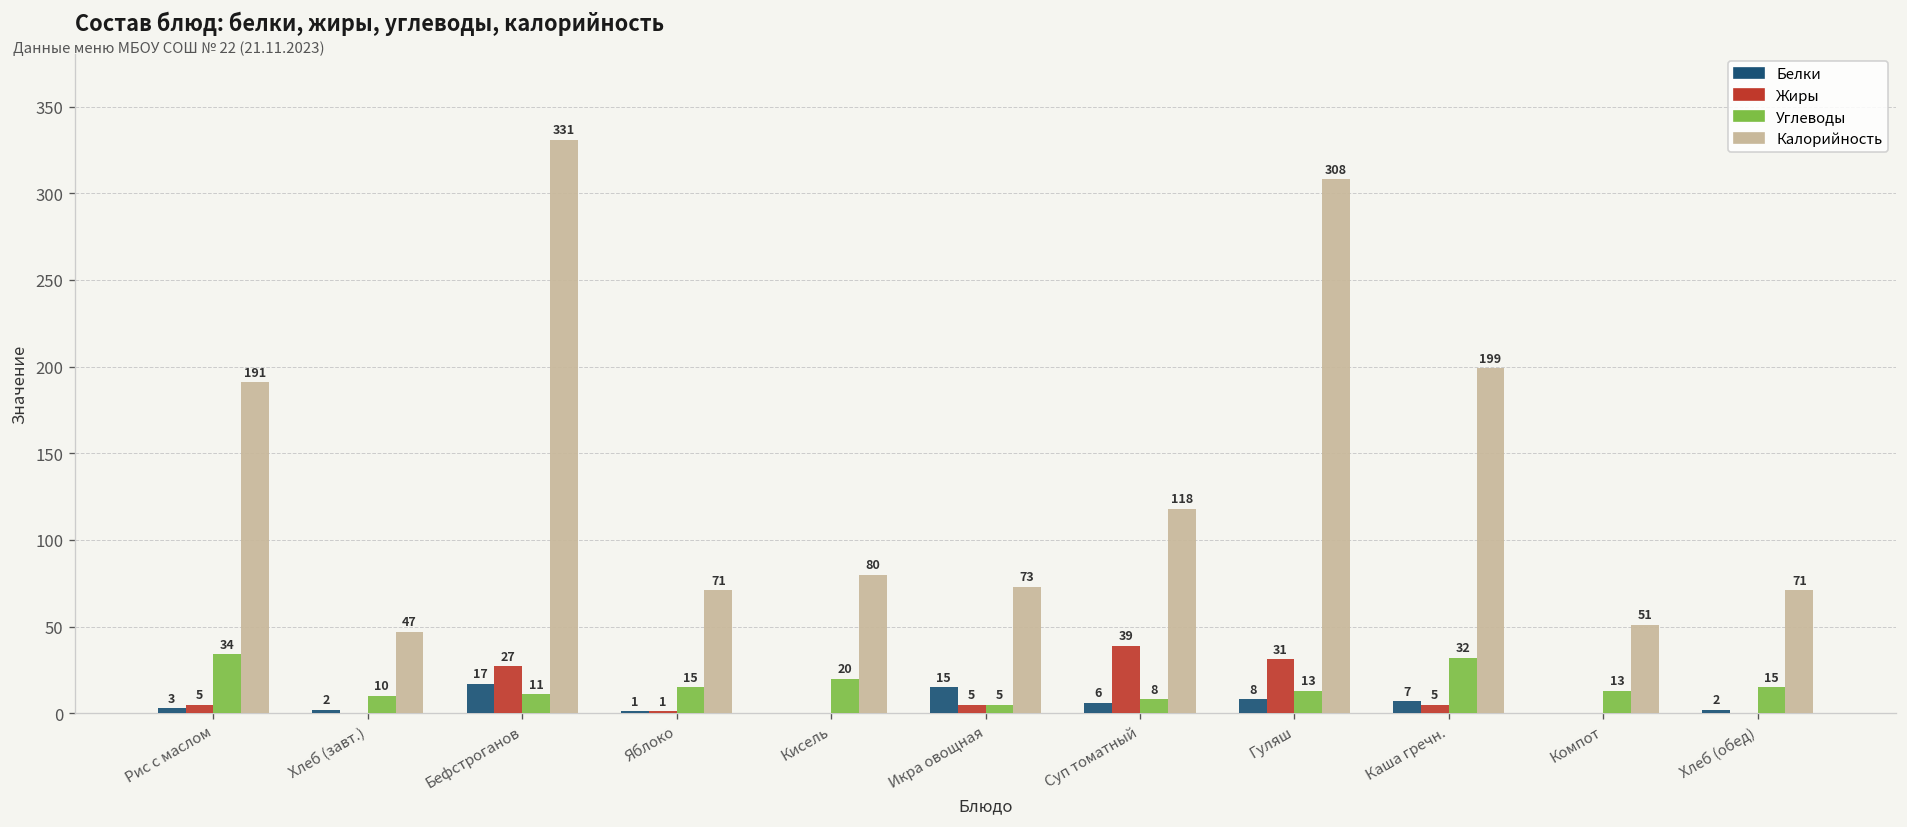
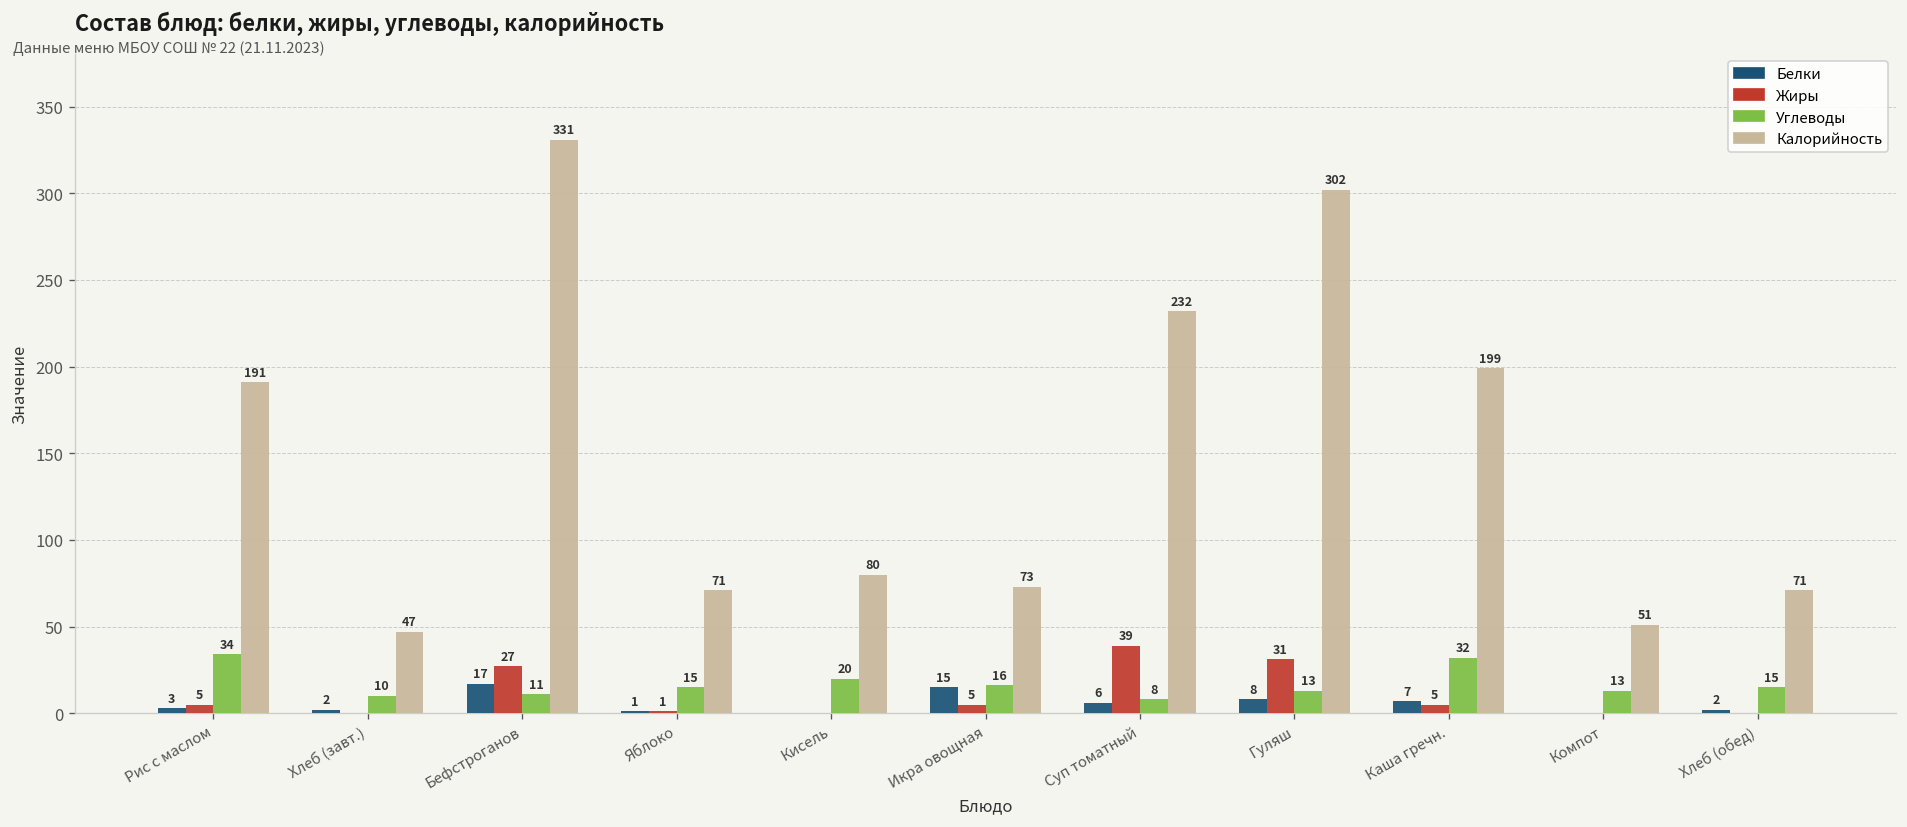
Углеводы, Икра овощная: 5 -> 16
Калорийность, Суп томатный: 118 -> 232
Калорийность, Гуляш: 308 -> 302
